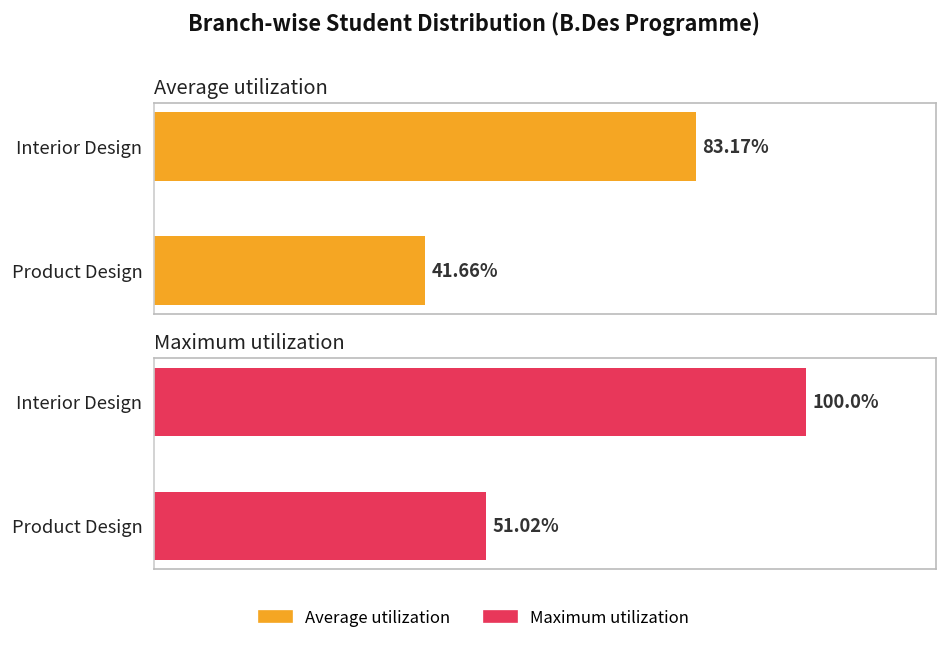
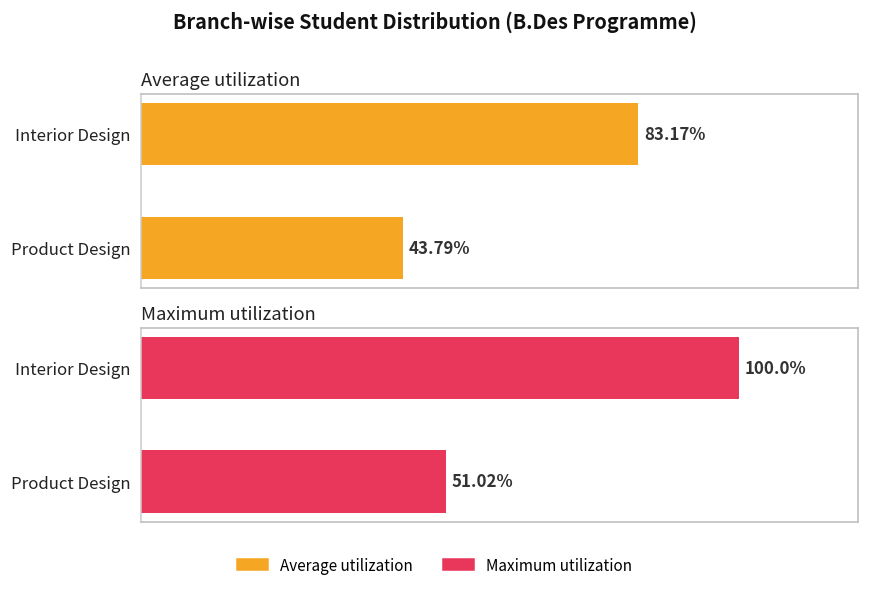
Average utilization, Product Design: 41.66% -> 43.79%
